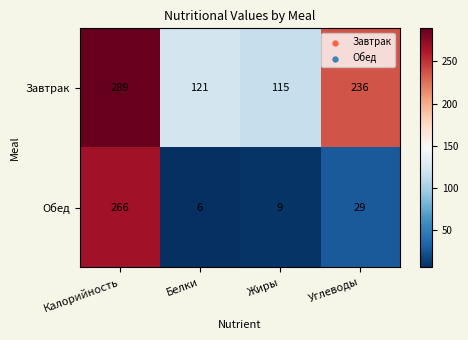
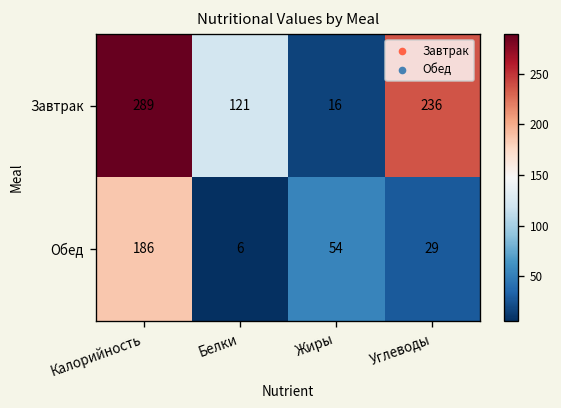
Завтрак, Жиры: 115 -> 16
Обед, Калорийность: 266 -> 186
Обед, Жиры: 9 -> 54
